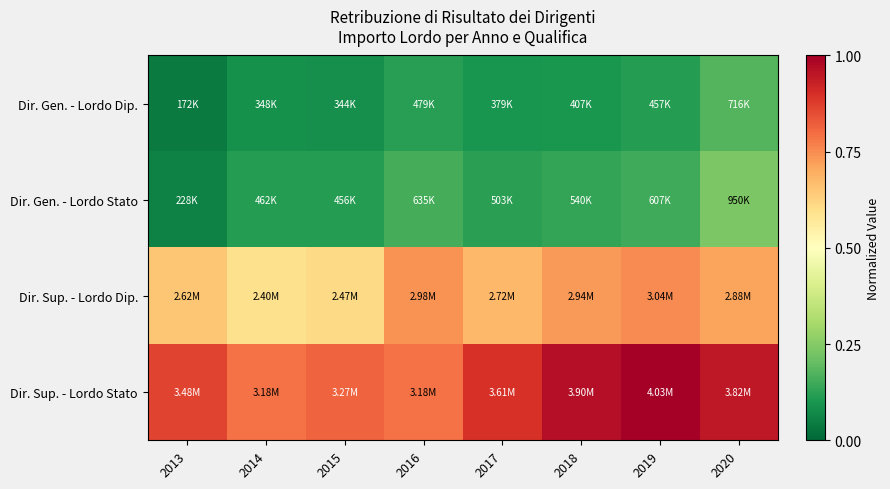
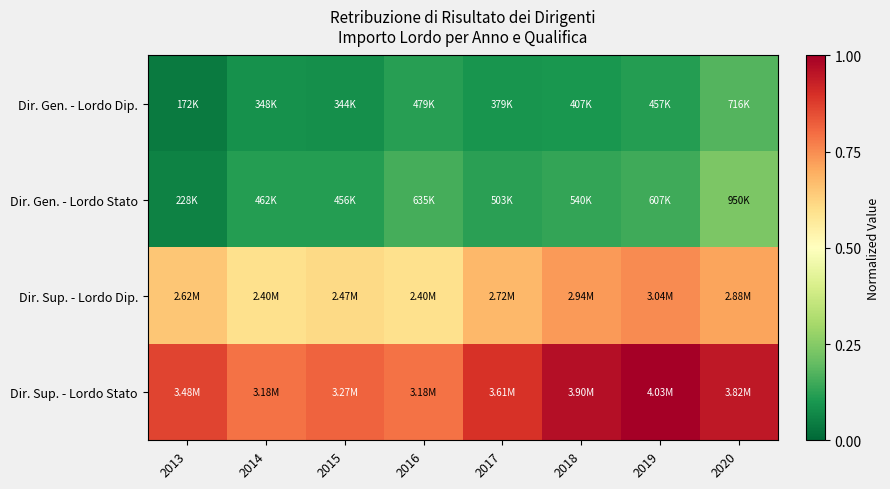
Dir. Sup. - Lordo Dip., 2016: 2.98M -> 2.40M
